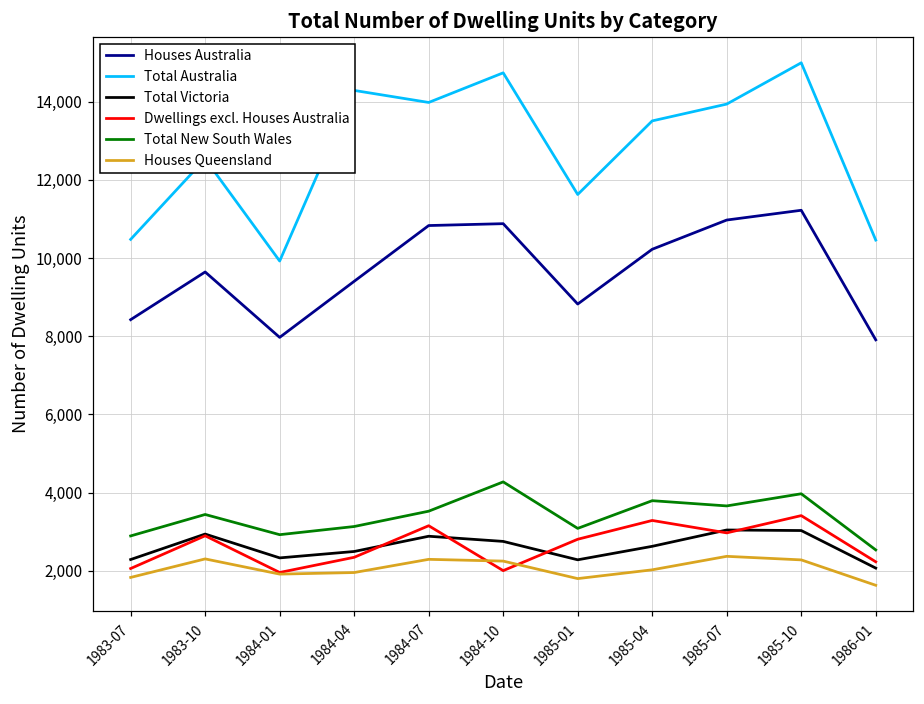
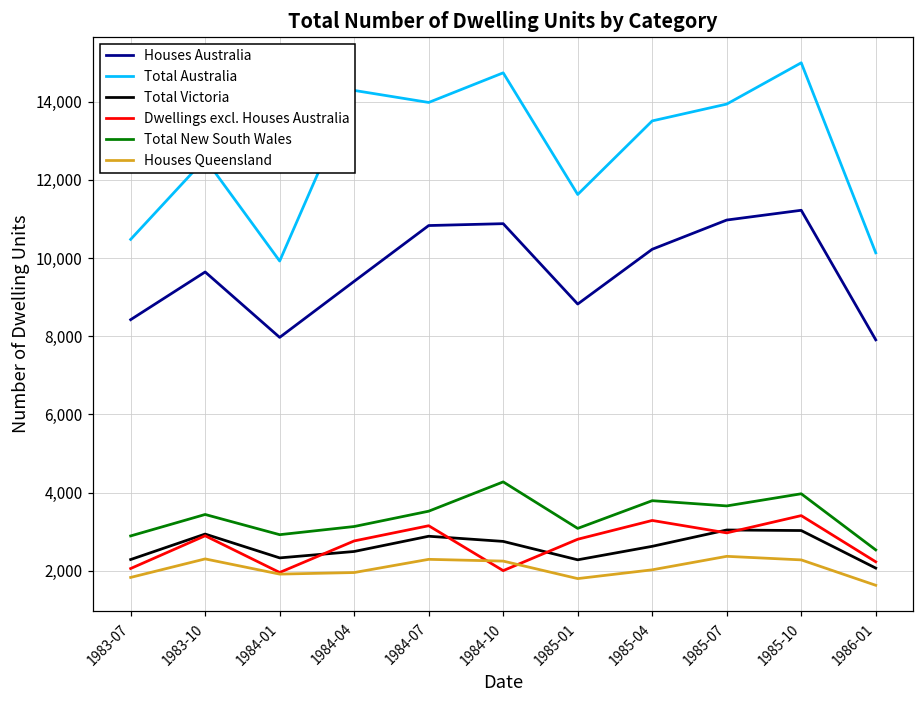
Dwellings excl. Houses Australia, 1984-04: 2,300 -> 2,800
Total Australia, 1986-01: 10,500 -> 10,100
